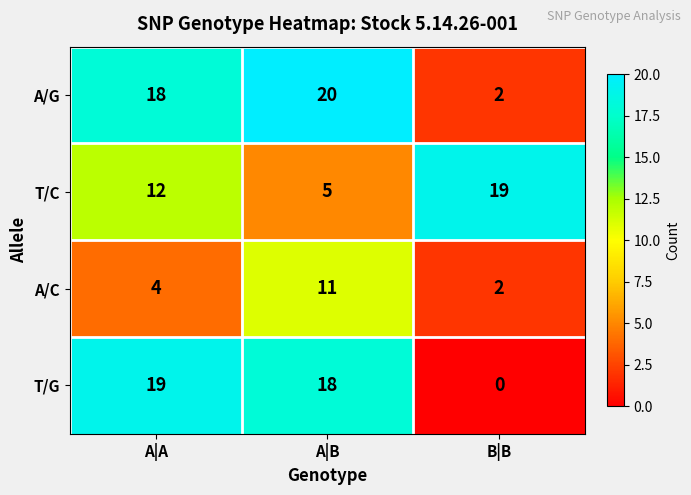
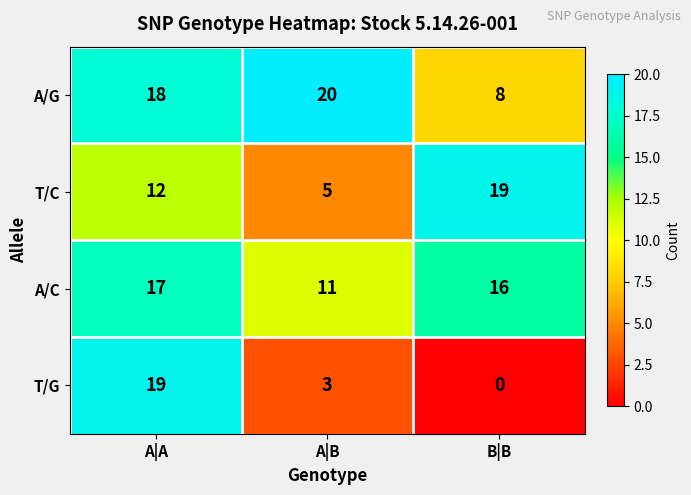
A/G, B|B: 2 -> 8
A/C, A|A: 4 -> 17
A/C, B|B: 2 -> 16
T/G, A|B: 18 -> 3
